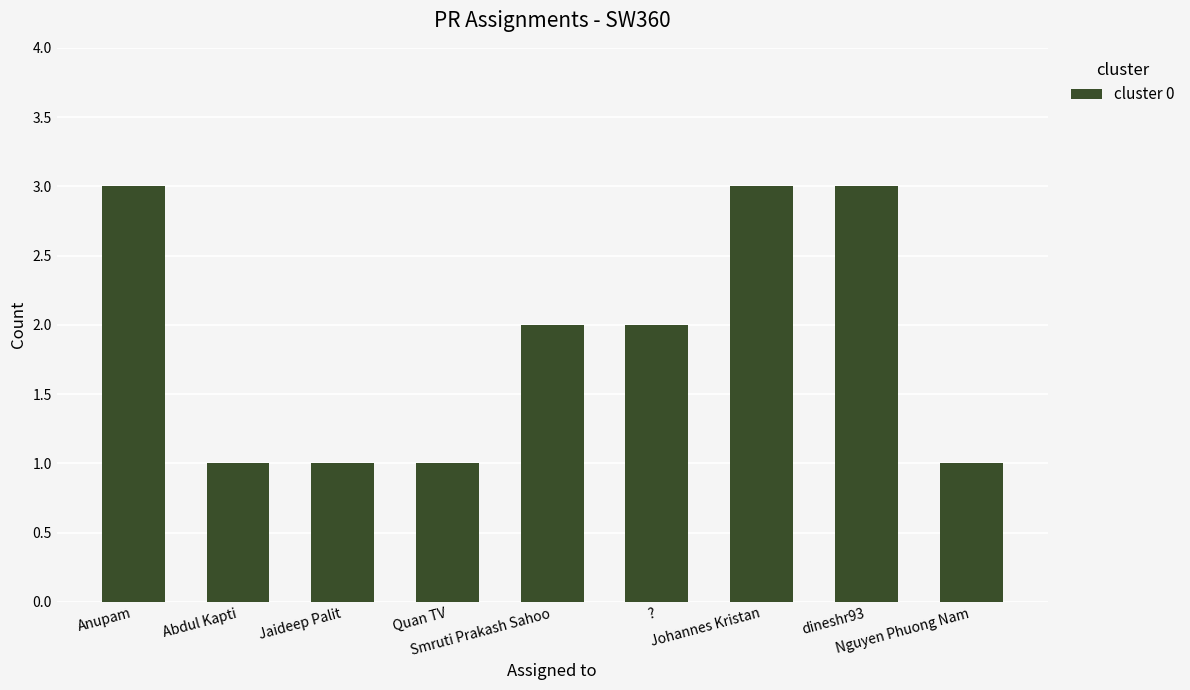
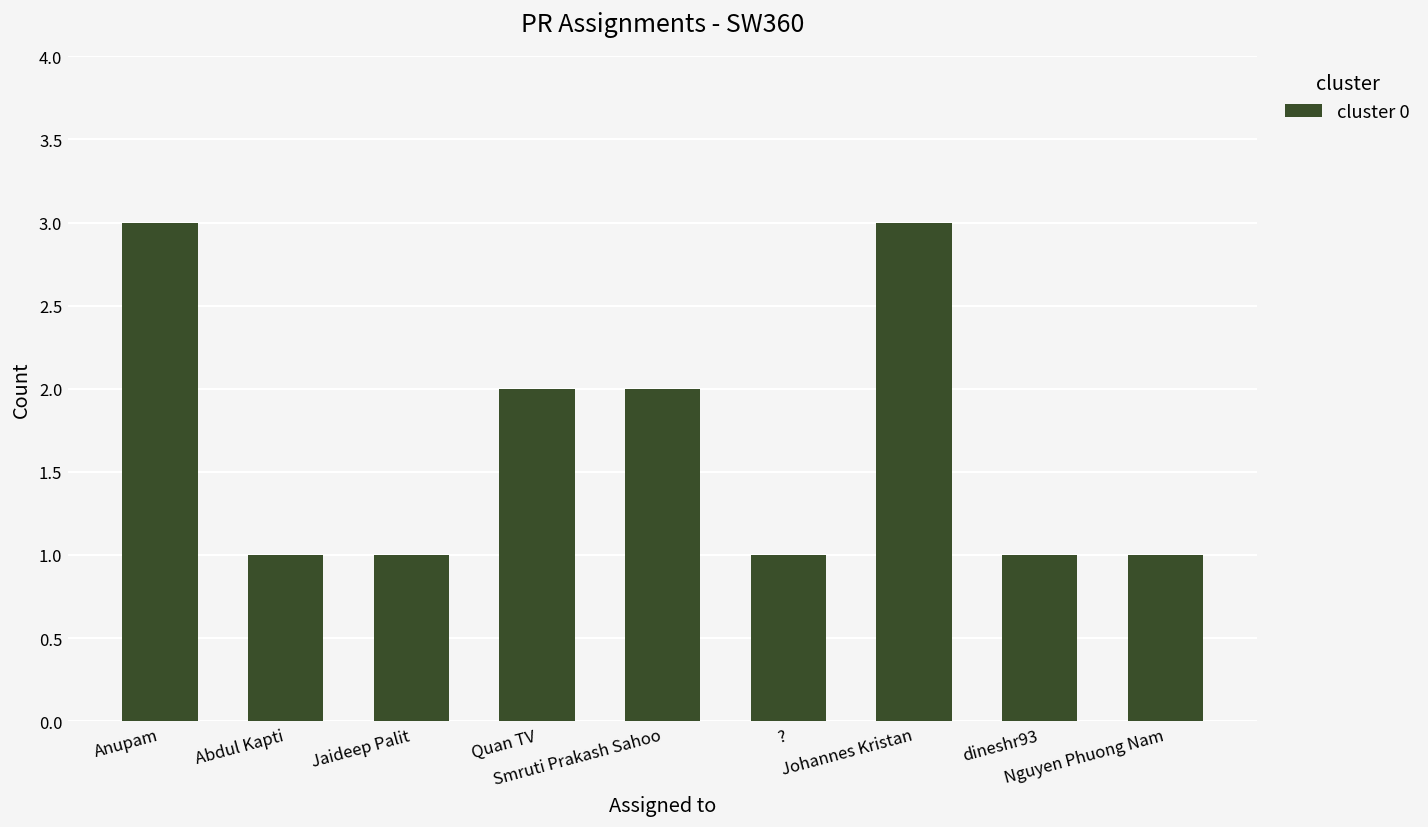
Quan TV: 1 -> 2
?: 2 -> 1
dineshr93: 3 -> 1
